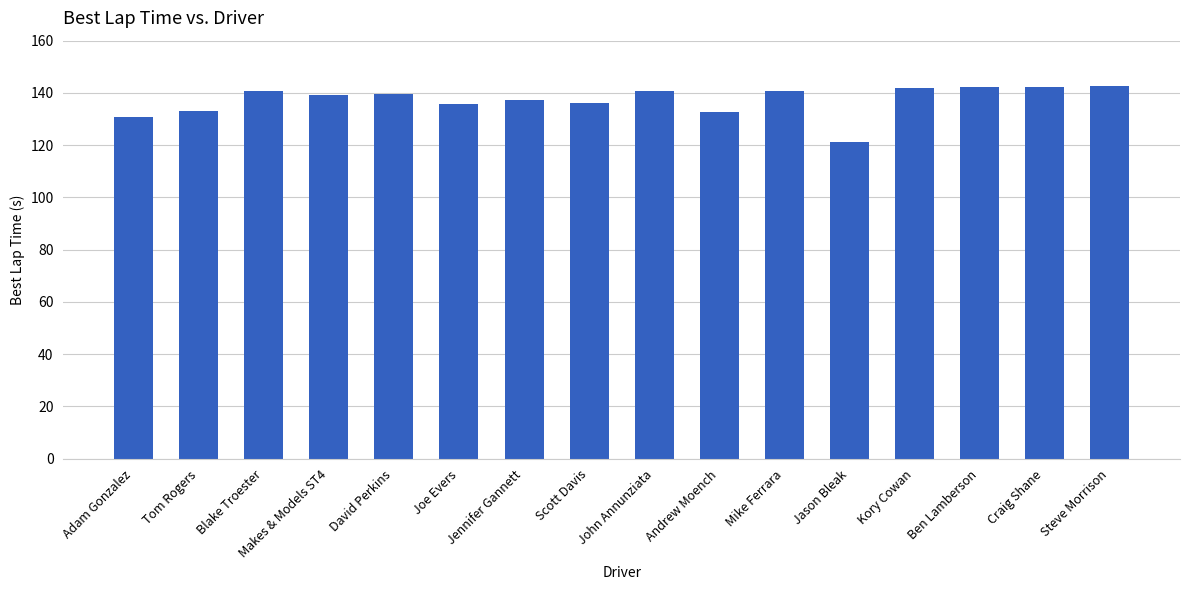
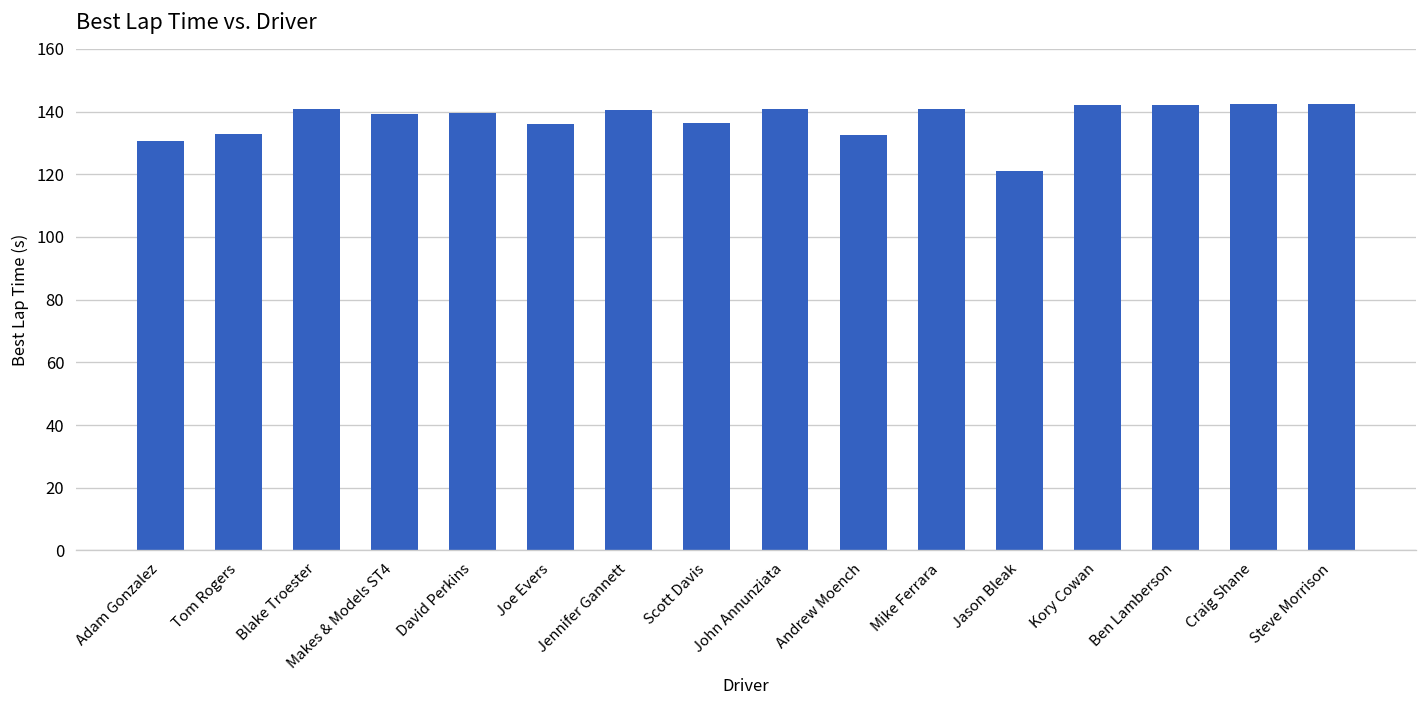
Jennifer Gannett: 137 -> 141
